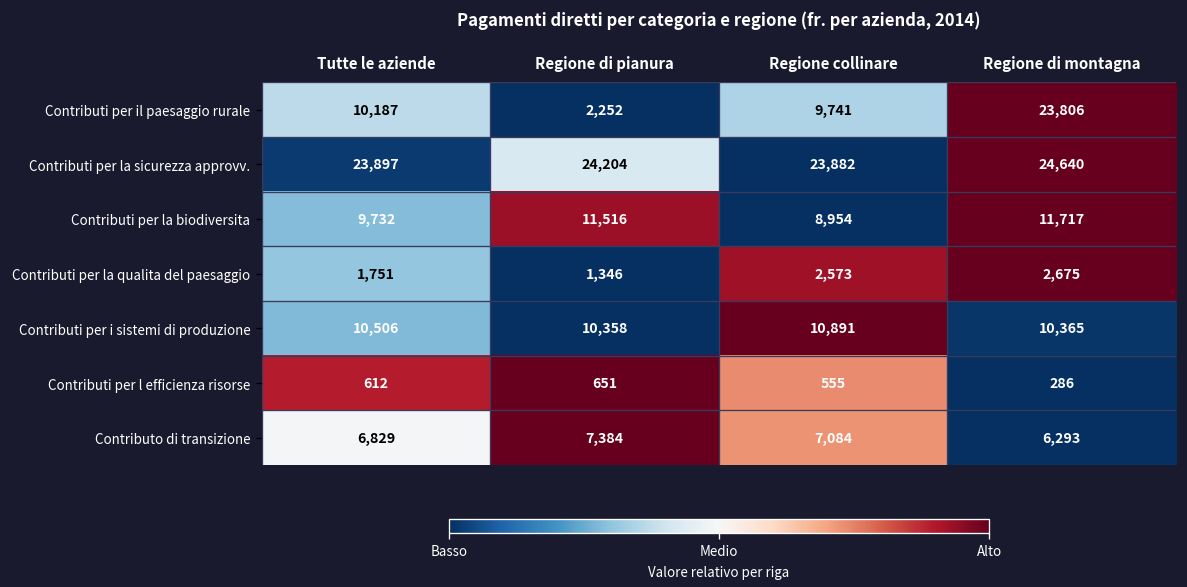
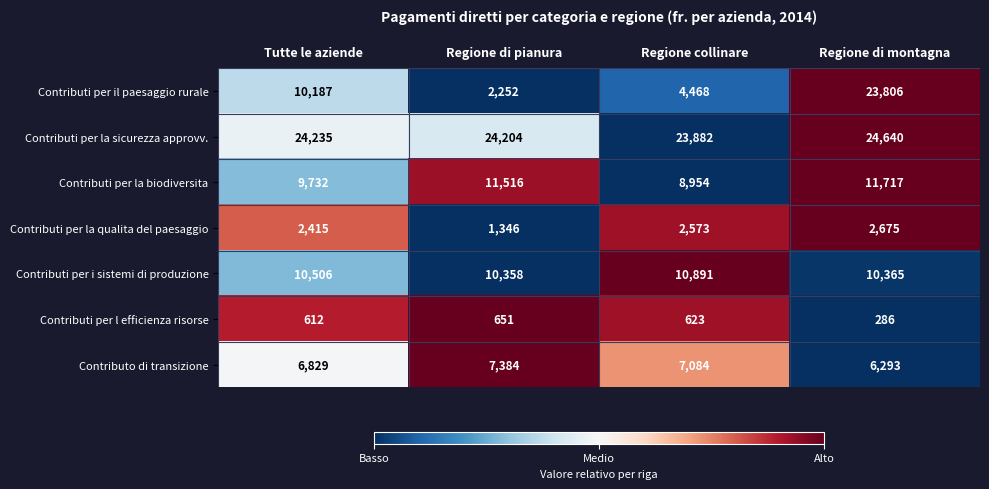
Contributi per il paesaggio rurale, Regione collinare: 9,741 -> 4,468
Contributi per la sicurezza approvv., Tutte le aziende: 23,897 -> 24,235
Contributi per la qualita del paesaggio, Tutte le aziende: 1,751 -> 2,415
Contributi per l efficienza risorse, Regione collinare: 555 -> 623
